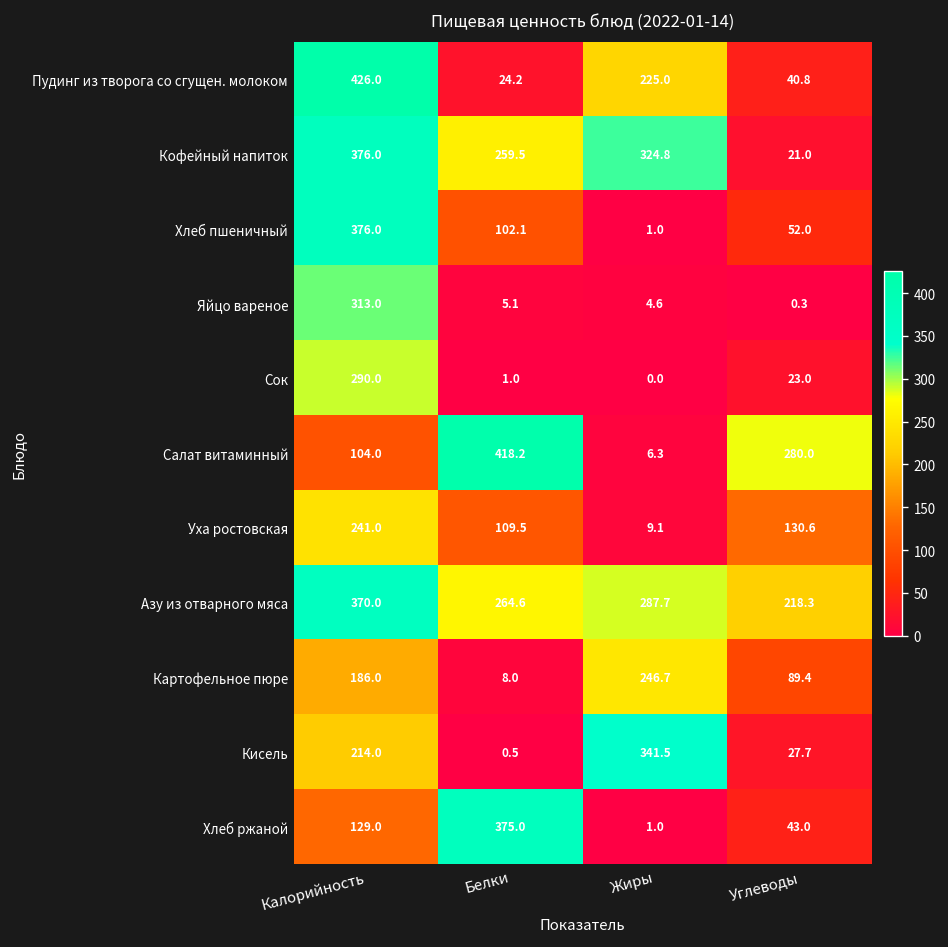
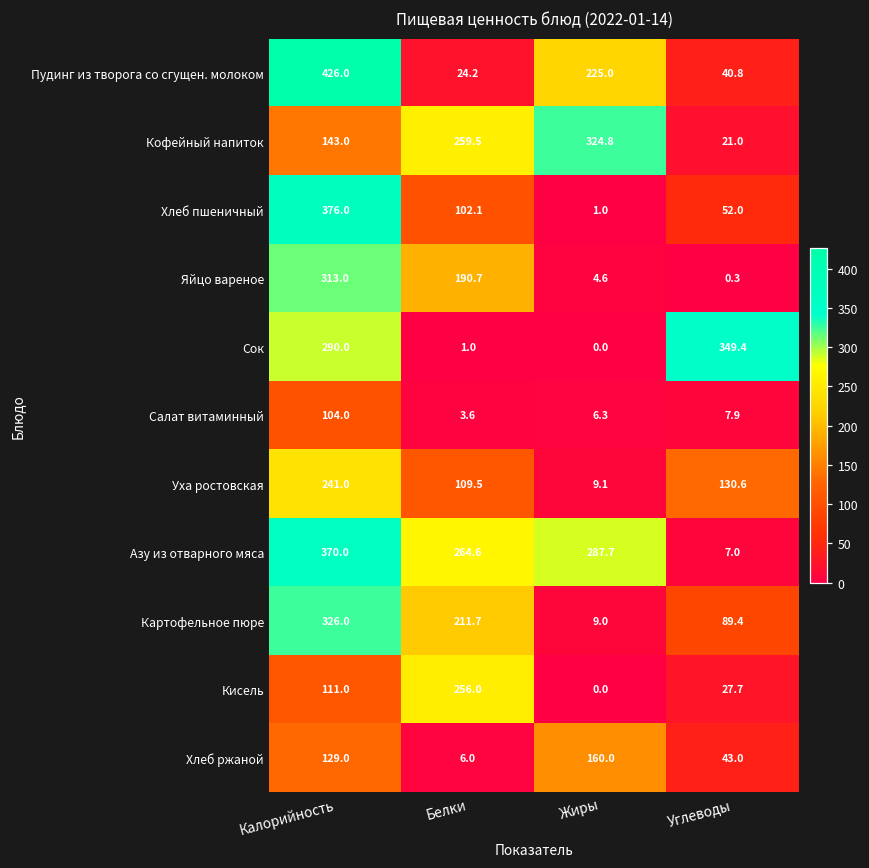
Кофейный напиток, Калорийность: 376.0 -> 143.0
Яйцо вареное, Белки: 5.1 -> 190.7
Сок, Углеводы: 23.0 -> 349.4
Салат витаминный, Белки: 418.2 -> 3.6
Салат витаминный, Углеводы: 280.0 -> 7.9
Азу из отварного мяса, Углеводы: 218.3 -> 7.0
Картофельное пюре, Калорийность: 186.0 -> 326.0
Картофельное пюре, Белки: 8.0 -> 211.7
Картофельное пюре, Жиры: 246.7 -> 9.0
Кисель, Калорийность: 214.0 -> 111.0
Кисель, Белки: 0.5 -> 256.0
Кисель, Жиры: 341.5 -> 0.0
Хлеб ржаной, Белки: 375.0 -> 6.0
Хлеб ржаной, Жиры: 1.0 -> 160.0
